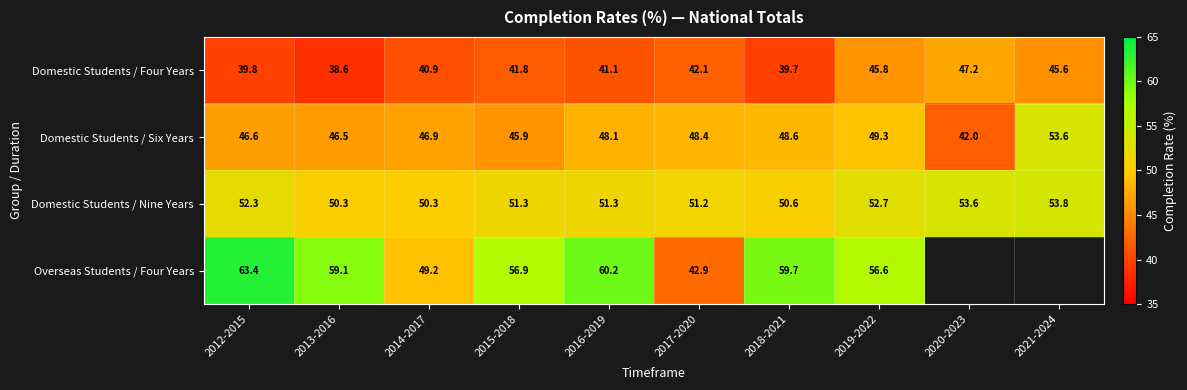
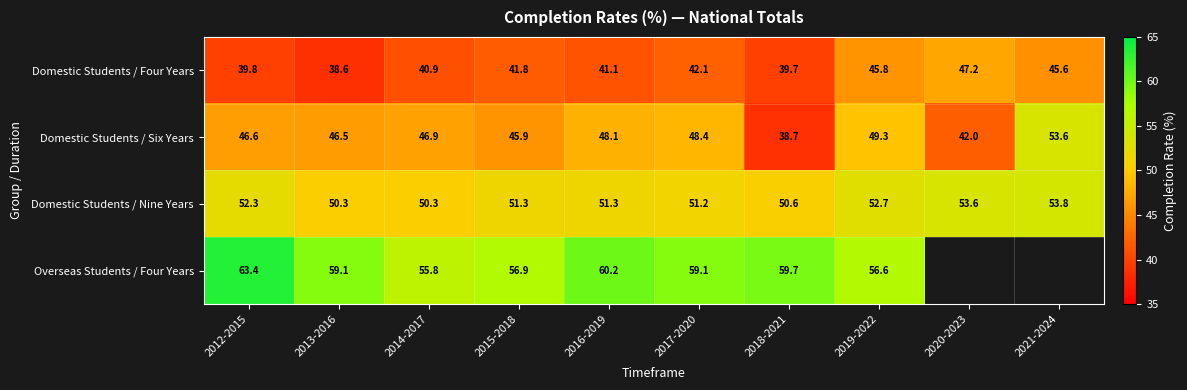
Domestic Students / Six Years, 2018-2021: 48.6 -> 38.7
Overseas Students / Four Years, 2014-2017: 49.2 -> 55.8
Overseas Students / Four Years, 2017-2020: 42.9 -> 59.1
